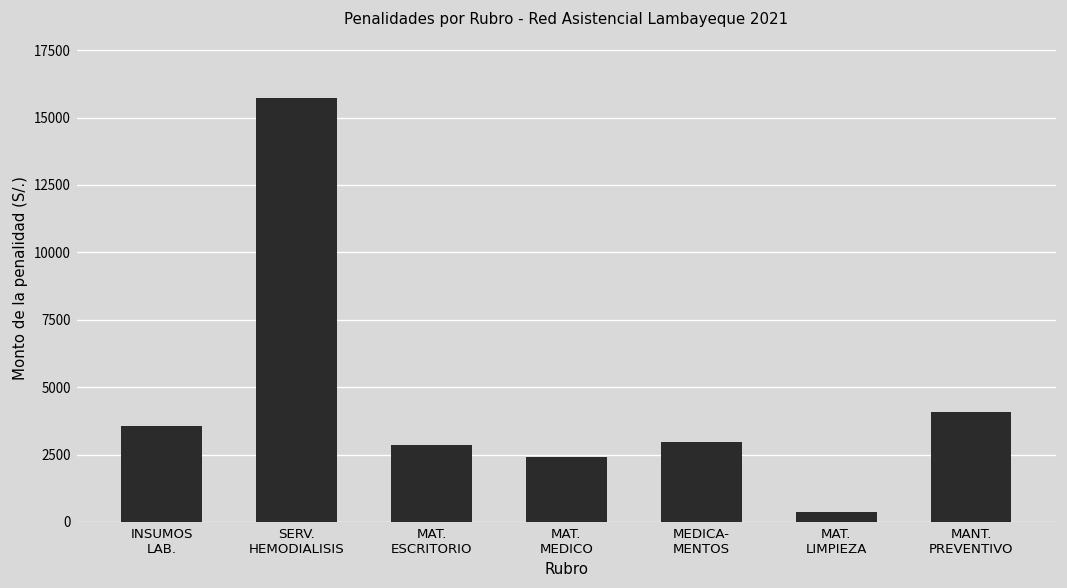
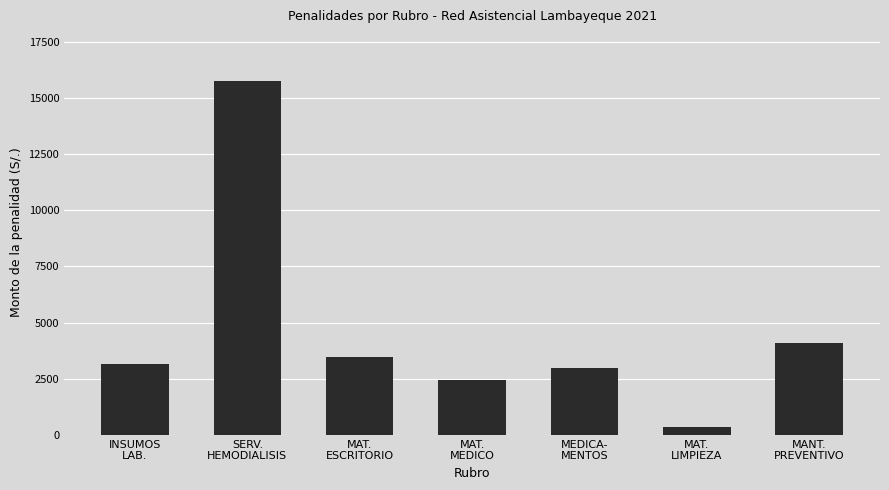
INSUMOS LAB.: 3600 -> 3100
MAT. ESCRITORIO: 2900 -> 3500
